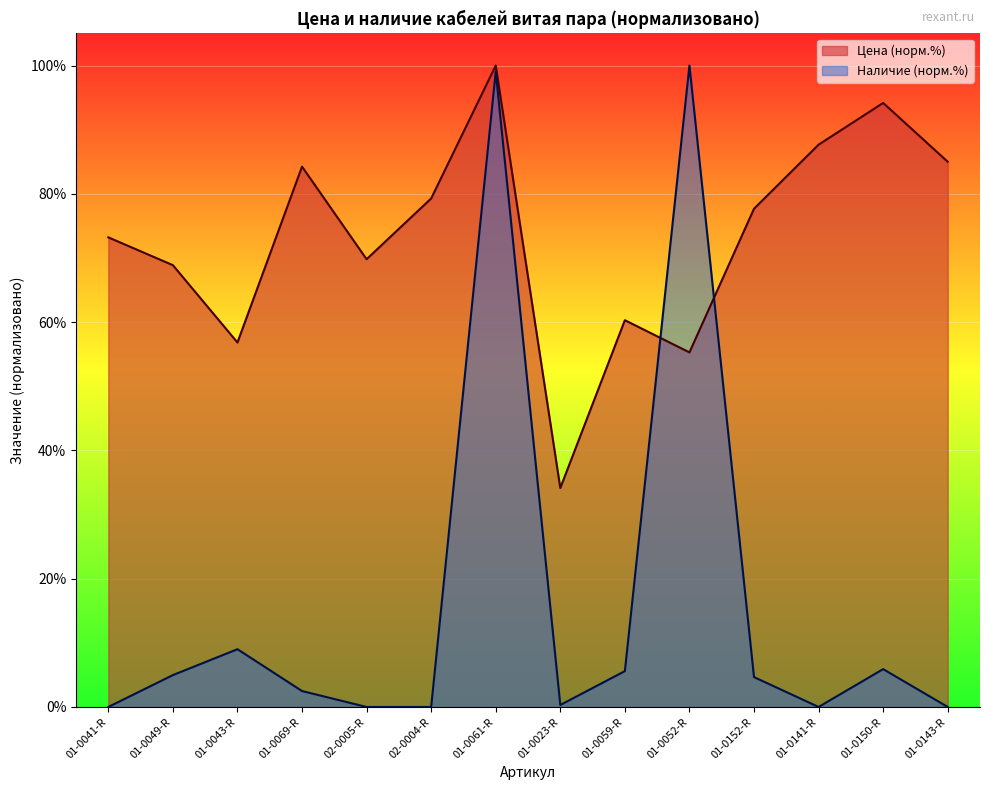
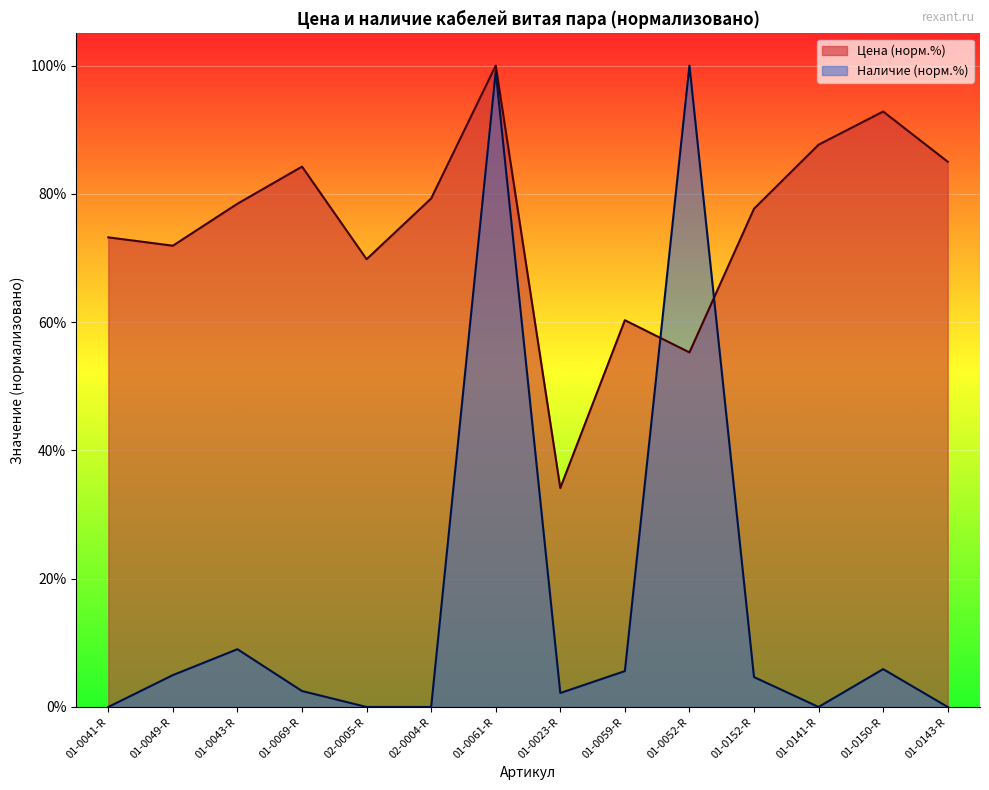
Цена (норм.%), 01-0049-R: 69% -> 72%
Цена (норм.%), 01-0043-R: 57% -> 78%
Наличие (норм.%), 01-0023-R: 0% -> 2%
Цена (норм.%), 01-0150-R: 94% -> 93%
